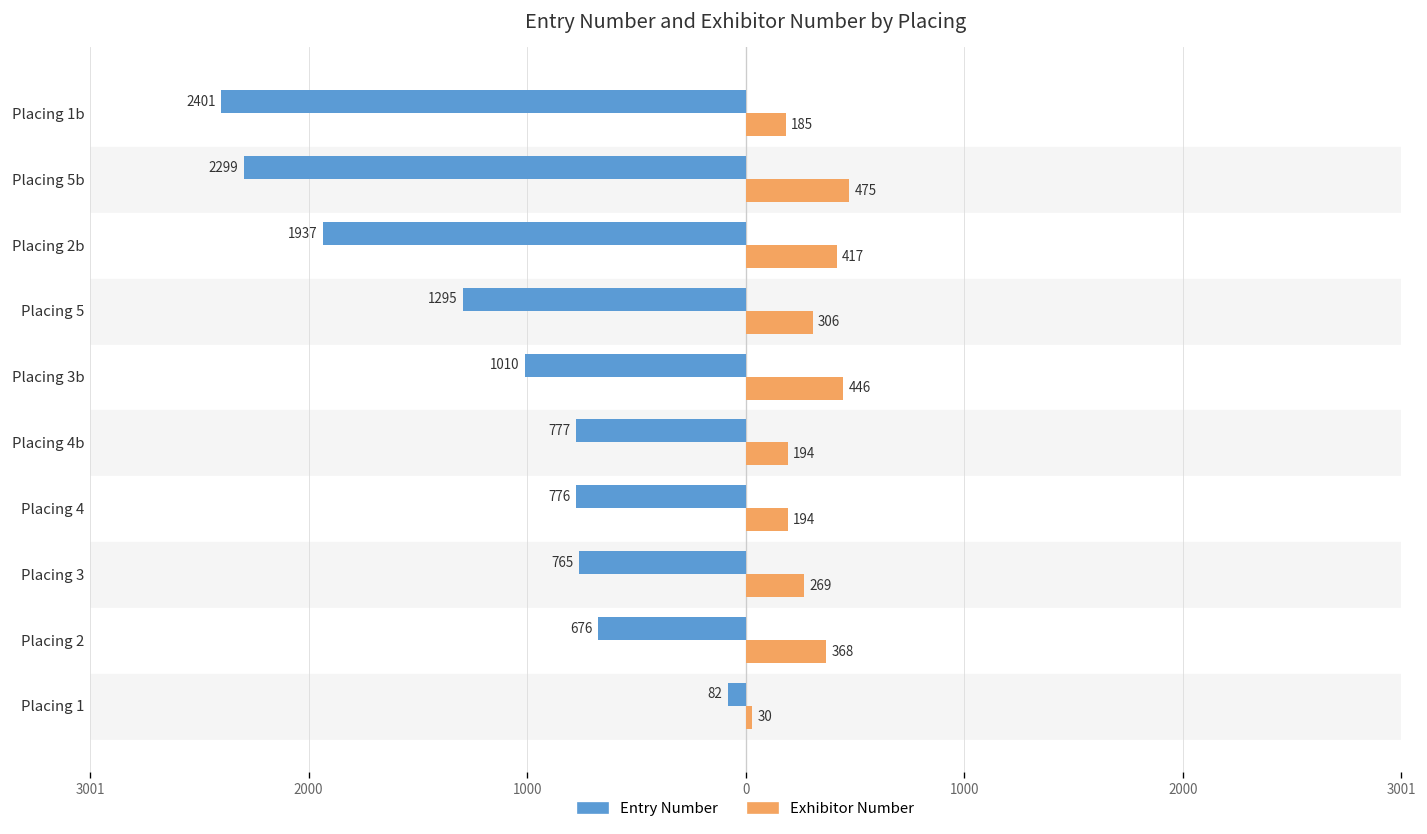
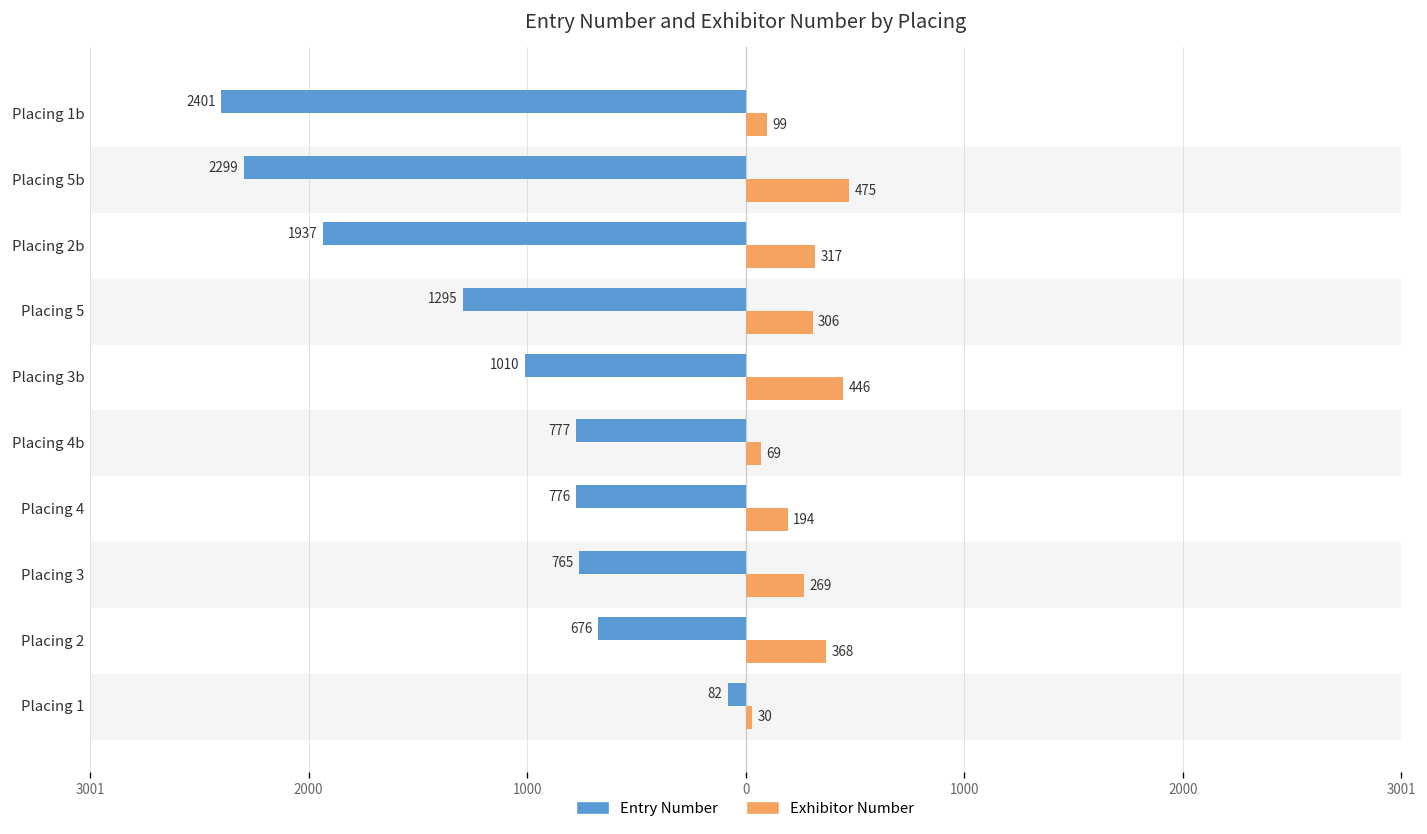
Exhibitor Number, Placing 1b: 185 -> 99
Exhibitor Number, Placing 2b: 417 -> 317
Exhibitor Number, Placing 4b: 194 -> 69
